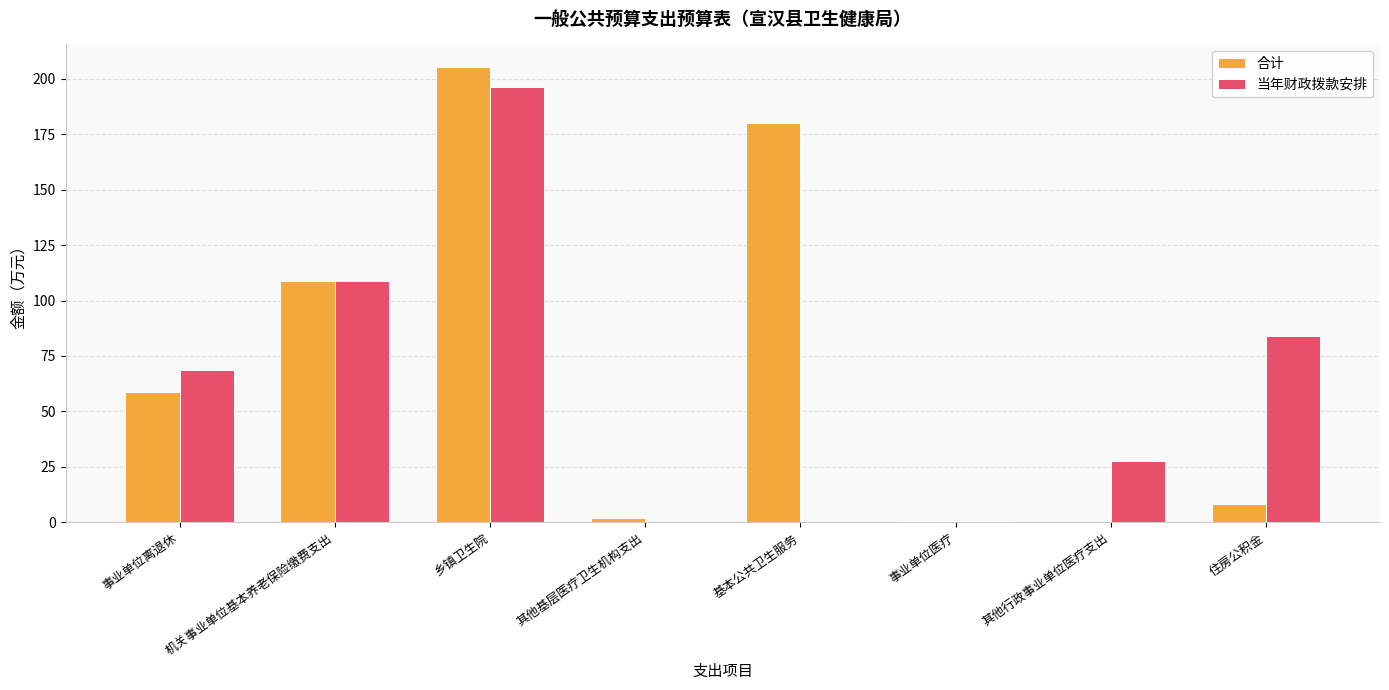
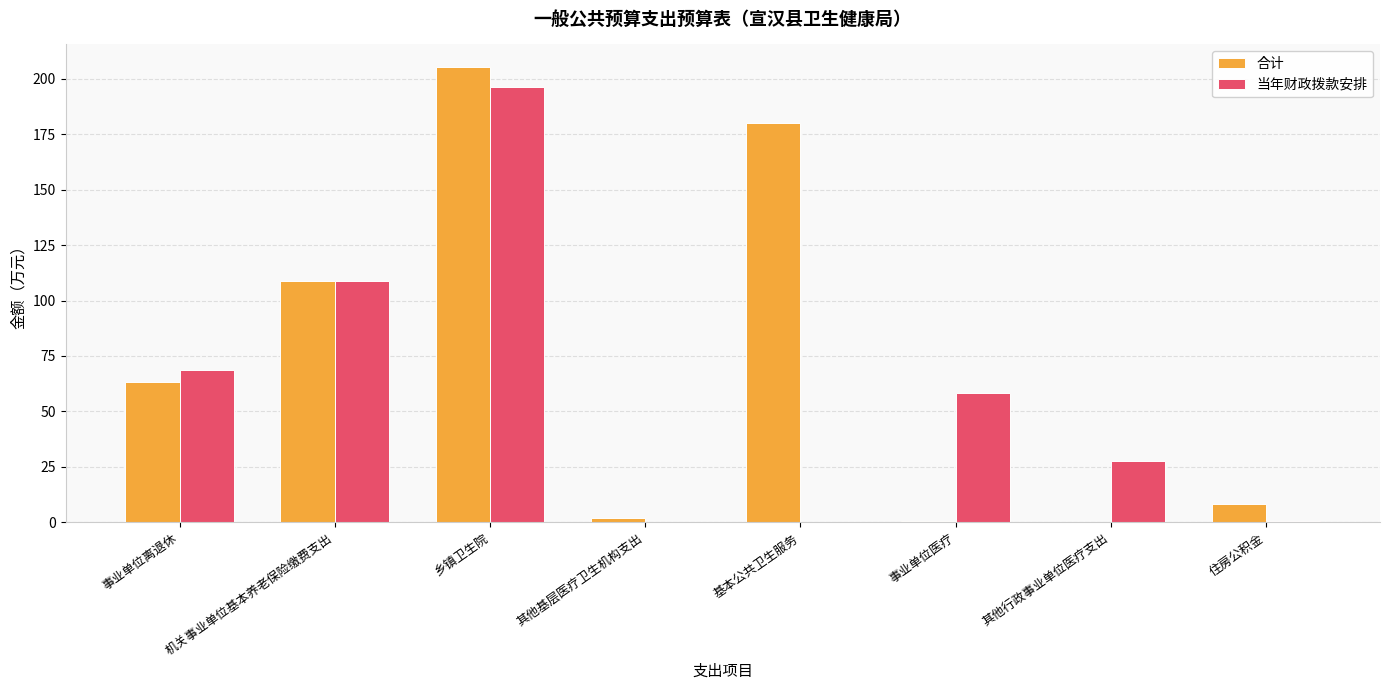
合计, 事业单位离退休: 59 -> 63
当年财政拨款安排, 事业单位医疗: 1 -> 58
当年财政拨款安排, 住房公积金: 84 -> 1
